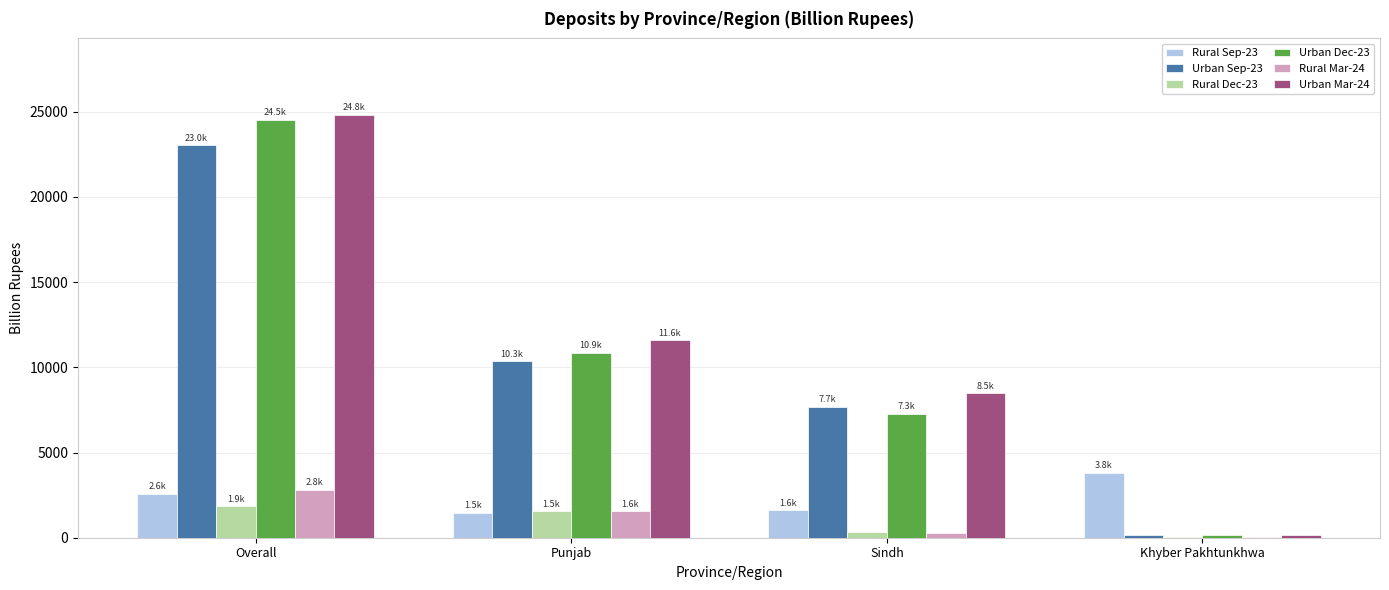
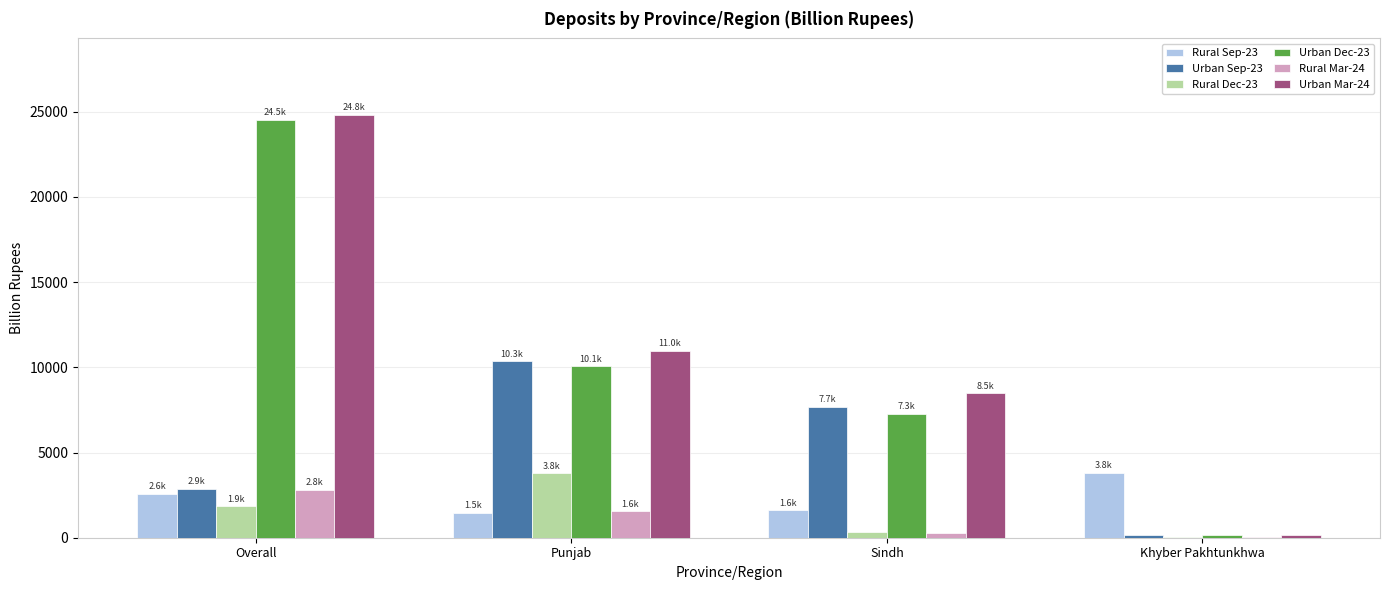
Urban Sep-23, Overall: 23.0k -> 2.9k
Rural Dec-23, Punjab: 1.5k -> 3.8k
Urban Dec-23, Punjab: 10.9k -> 10.1k
Urban Mar-24, Punjab: 11.6k -> 11.0k
